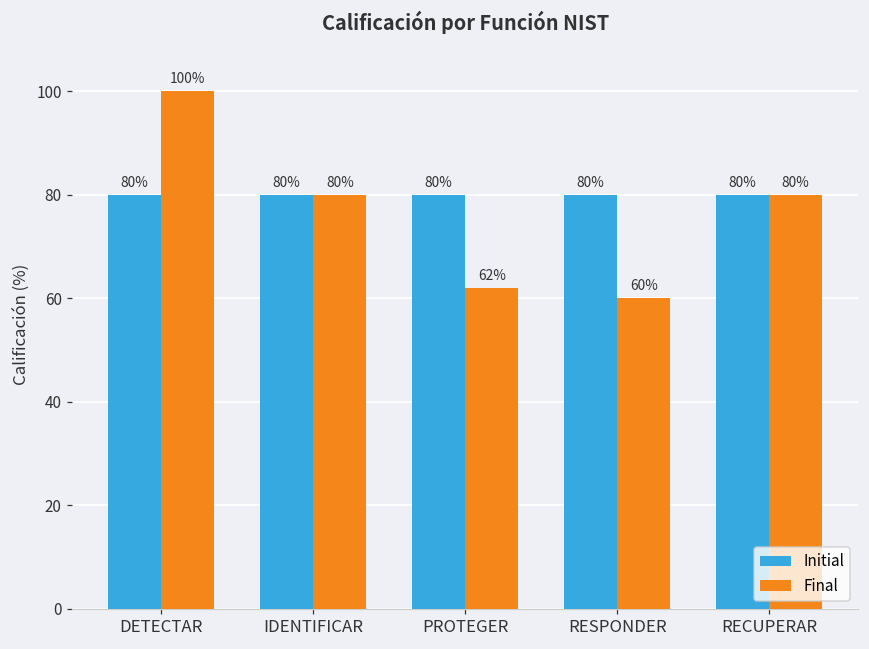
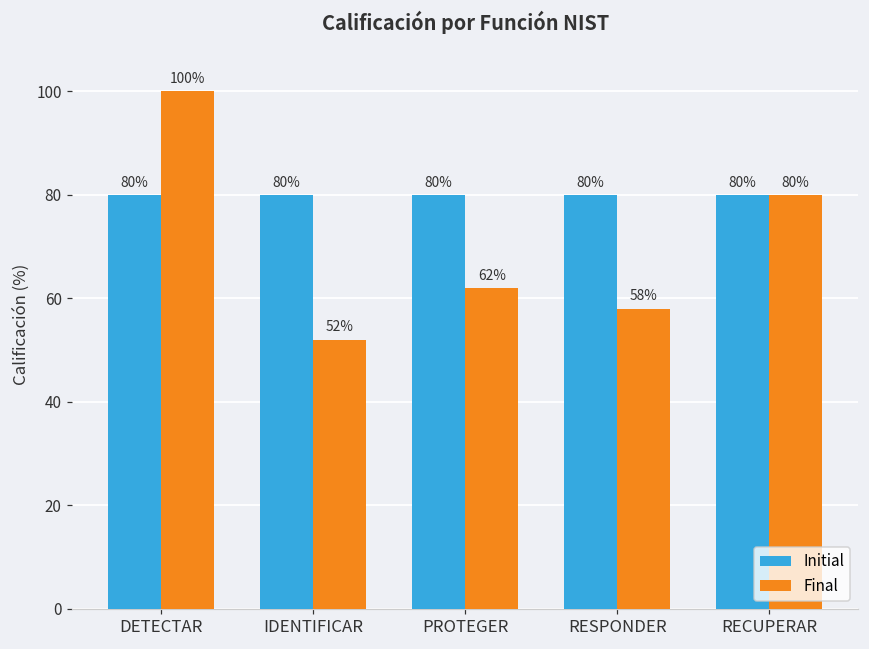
Final, IDENTIFICAR: 80% -> 52%
Final, RESPONDER: 60% -> 58%
